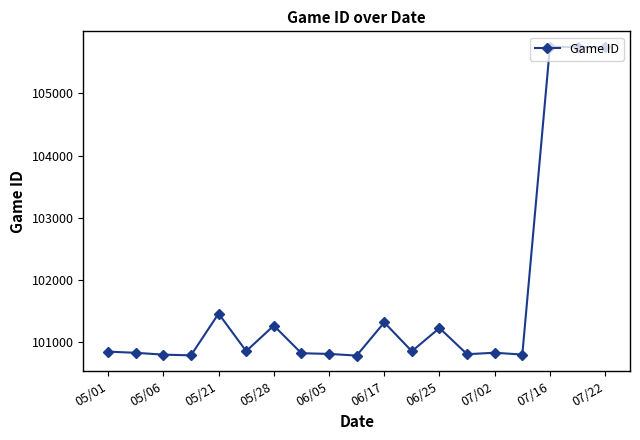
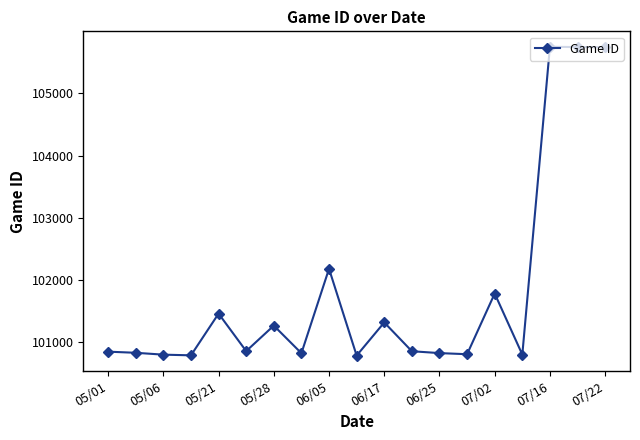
06/05: 100800 -> 102200
06/25: 101200 -> 100800
07/02: 100800 -> 101800
